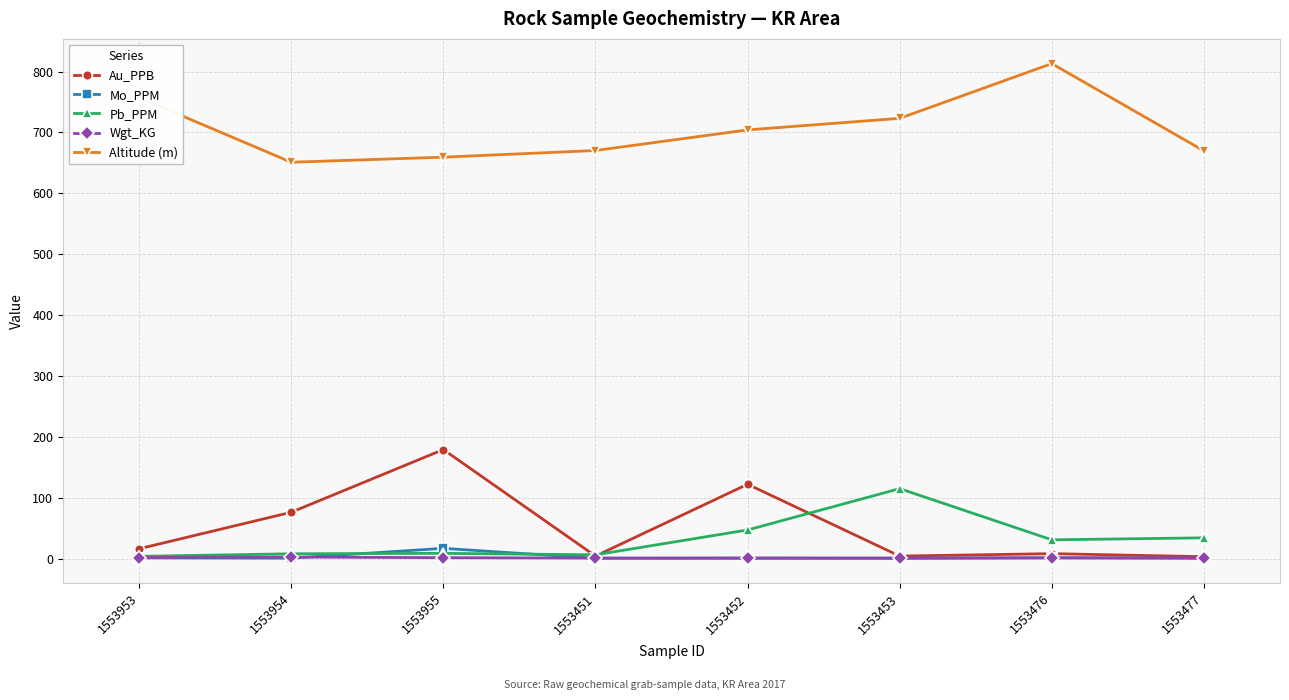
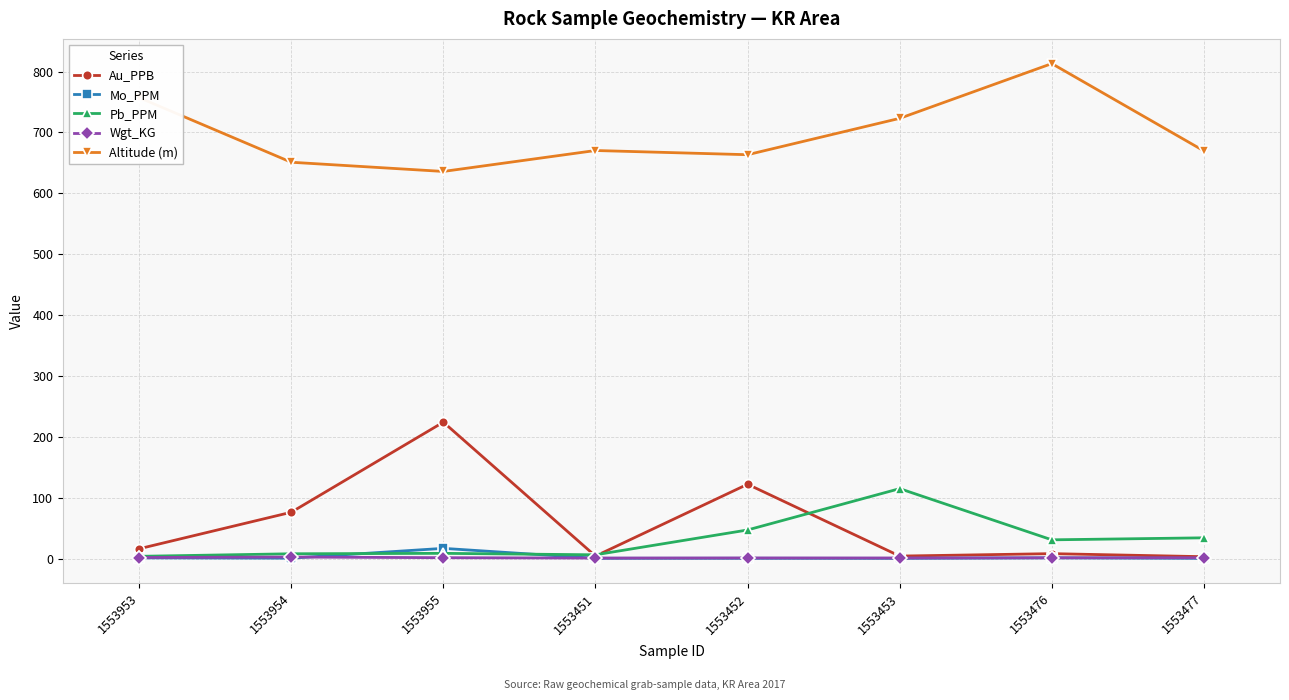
Au_PPB, 1553955: 180 -> 220
Altitude (m), 1553955: 660 -> 640
Altitude (m), 1553452: 700 -> 660
